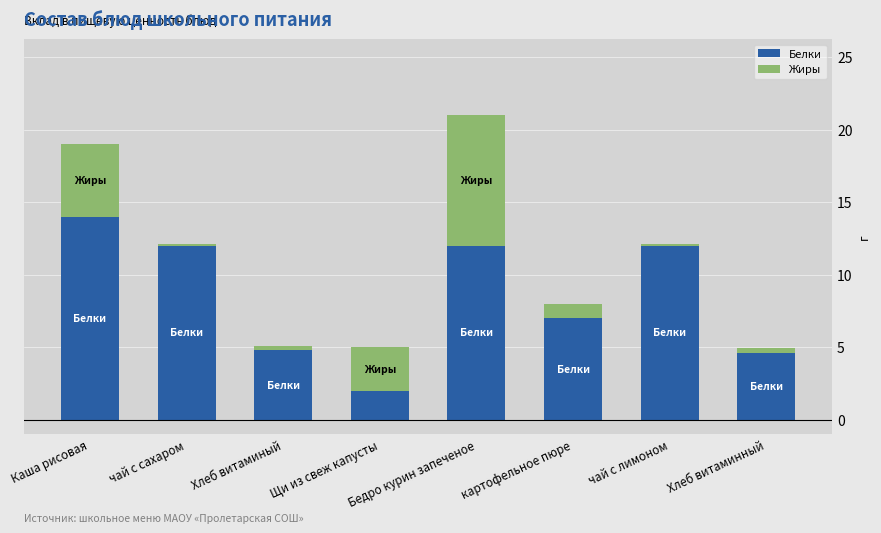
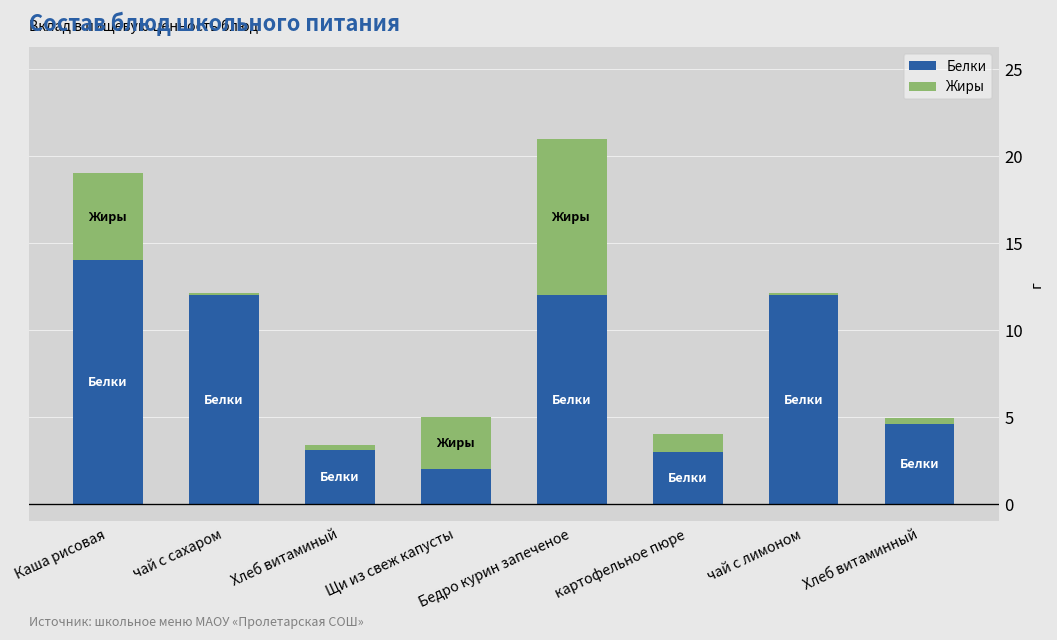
Белки, Хлеб витаминый: 4.8 -> 3.1
Белки, картофельное пюре: 7 -> 3
